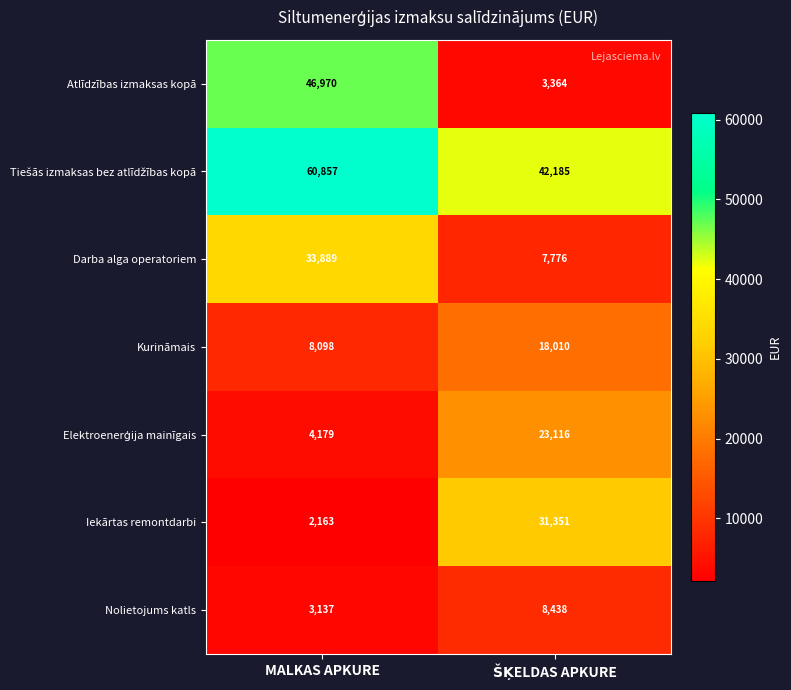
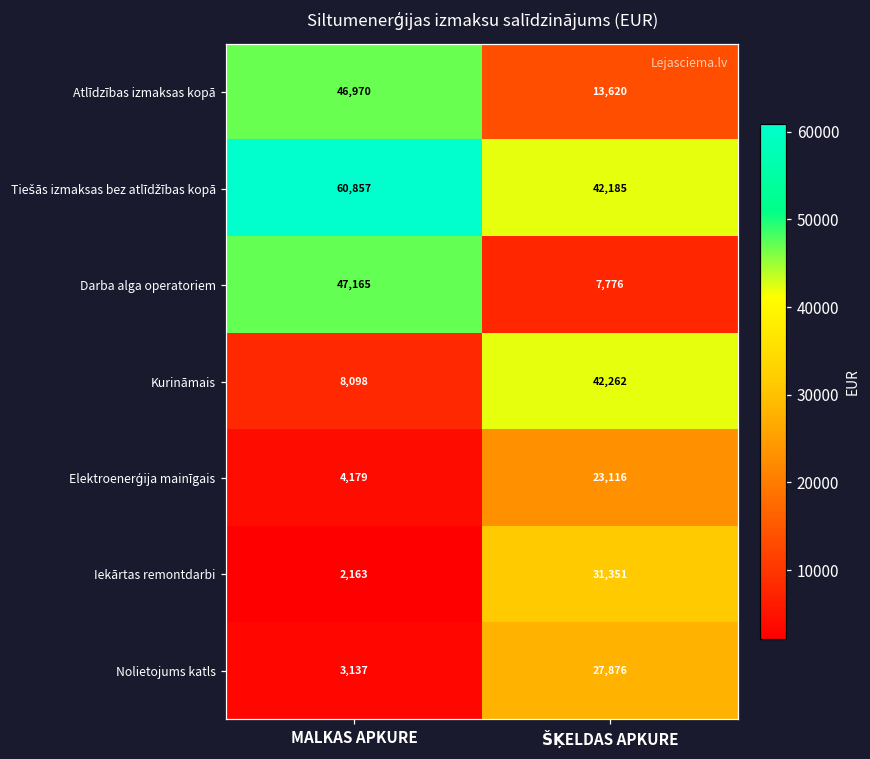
Atlīdzības izmaksas kopā, ŠĶELDAS APKURE: 3,364 -> 13,620
Darba alga operatoriem, MALKAS APKURE: 33,889 -> 47,165
Kurināmais, ŠĶELDAS APKURE: 18,010 -> 42,262
Nolietojums katls, ŠĶELDAS APKURE: 8,438 -> 27,876
